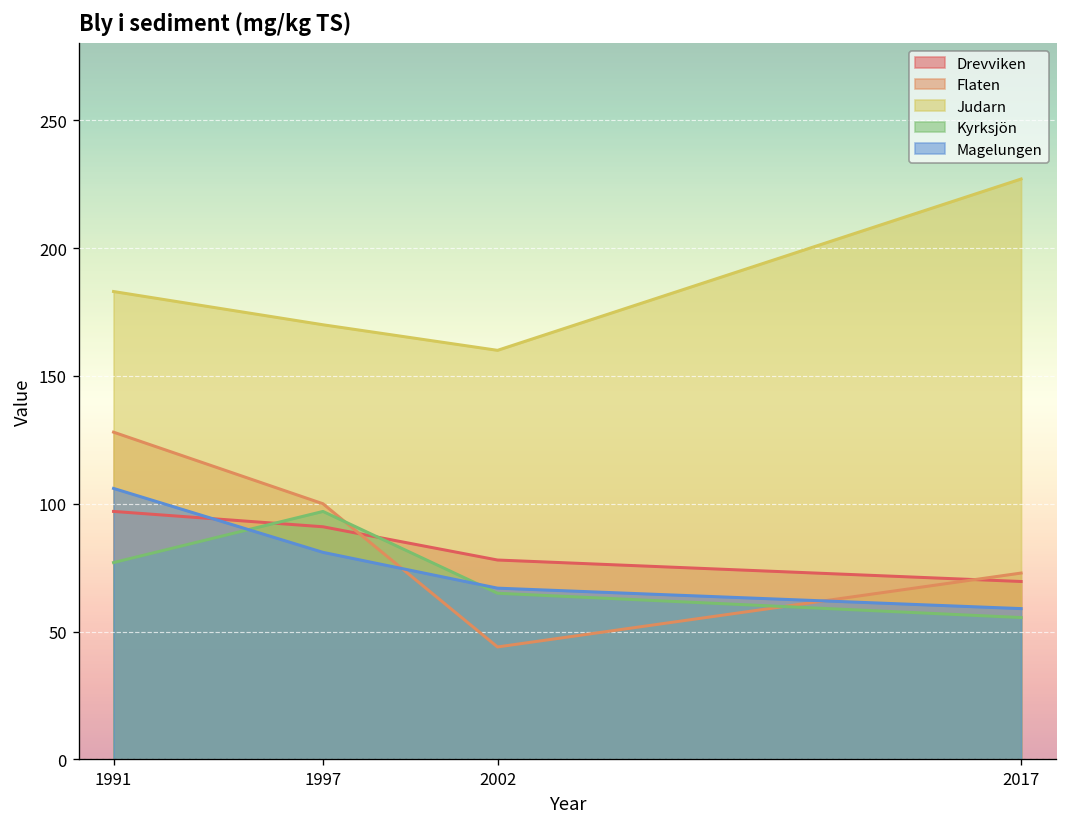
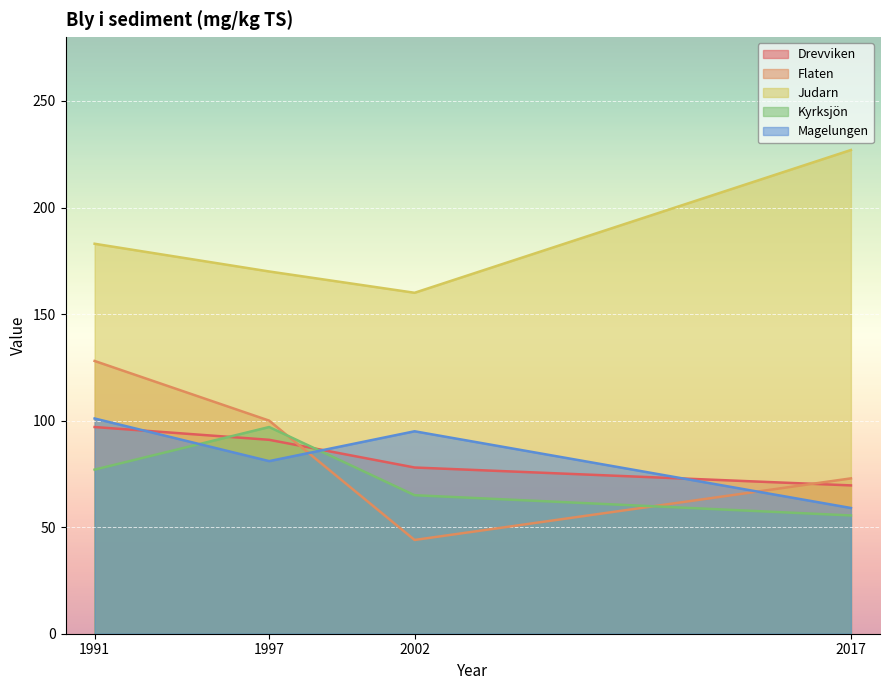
Magelungen, 1991: 106 -> 101
Magelungen, 2002: 67 -> 95
